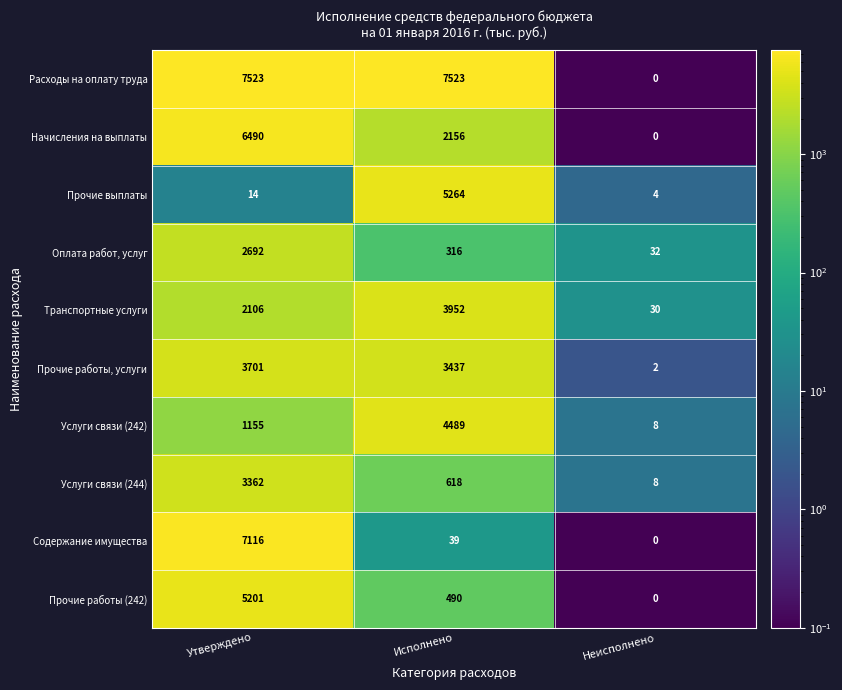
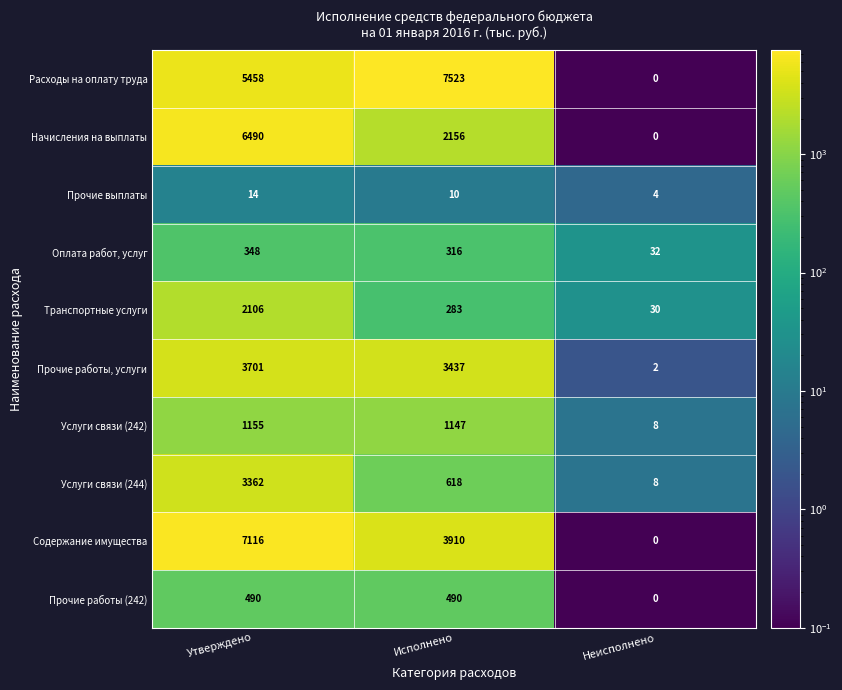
Расходы на оплату труда, Утверждено: 7523 -> 5458
Прочие выплаты, Исполнено: 5264 -> 10
Оплата работ, услуг, Утверждено: 2692 -> 348
Транспортные услуги, Исполнено: 3952 -> 283
Услуги связи (242), Исполнено: 4489 -> 1147
Содержание имущества, Исполнено: 39 -> 3910
Прочие работы (242), Утверждено: 5201 -> 490
